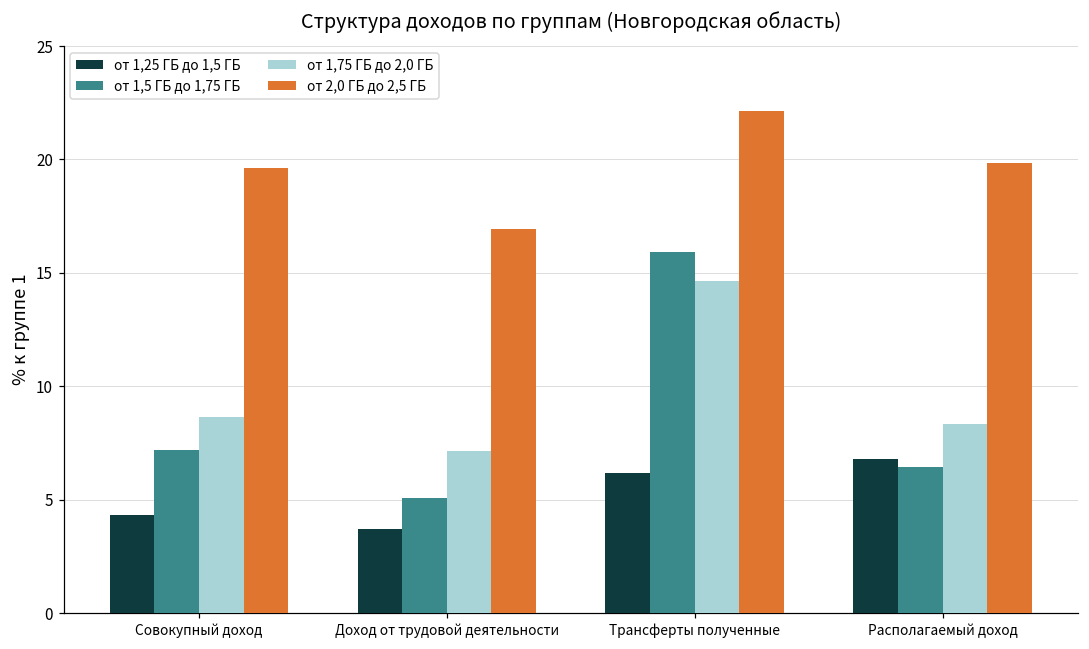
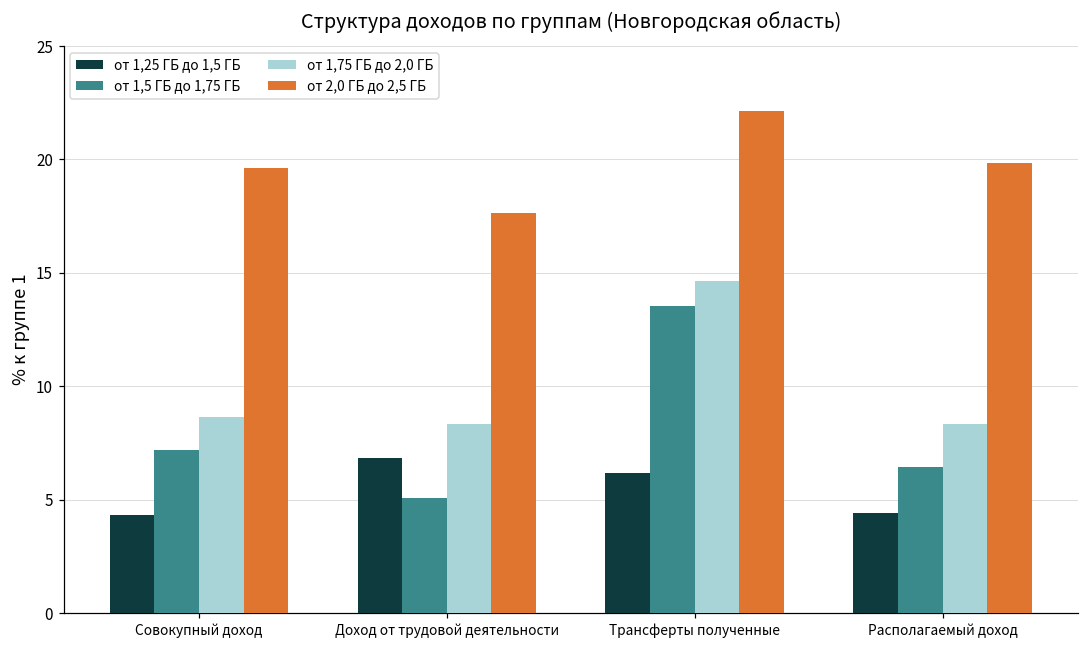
от 1,25 ГБ до 1,5 ГБ, Доход от трудовой деятельности: 3.7 -> 6.8
от 1,75 ГБ до 2,0 ГБ, Доход от трудовой деятельности: 7.1 -> 8.3
от 2,0 ГБ до 2,5 ГБ, Доход от трудовой деятельности: 16.9 -> 17.7
от 1,5 ГБ до 1,75 ГБ, Трансферты полученные: 15.9 -> 13.5
от 1,25 ГБ до 1,5 ГБ, Располагаемый доход: 6.8 -> 4.4
